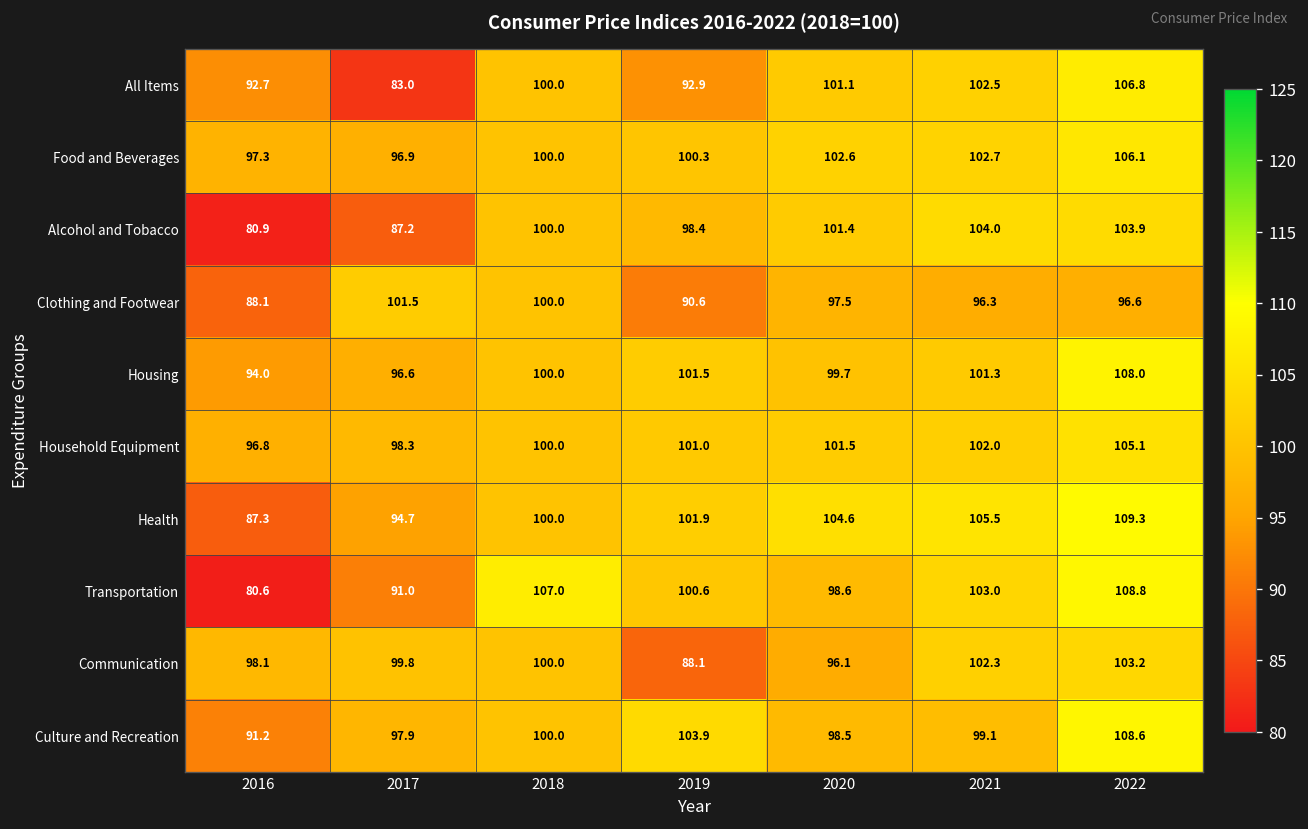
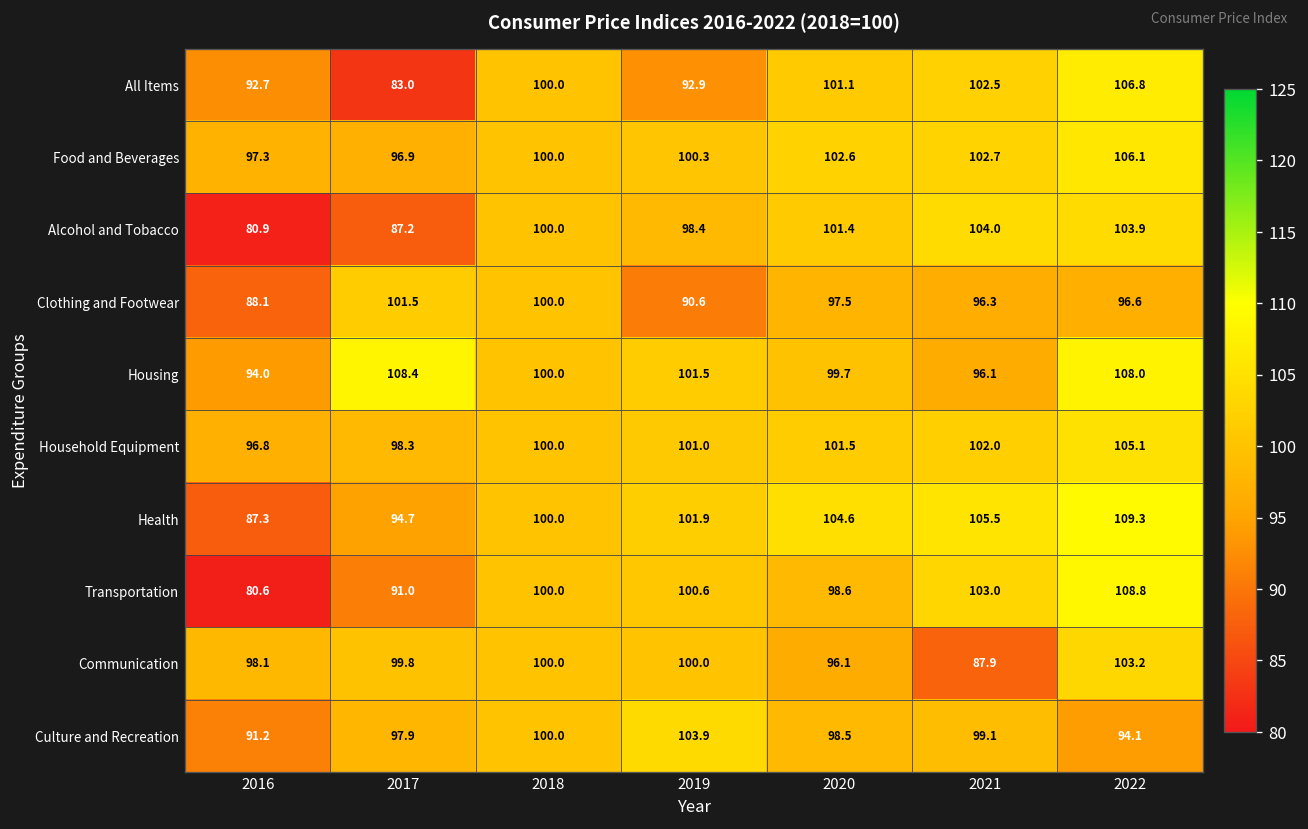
Housing, 2017: 96.6 -> 108.4
Housing, 2021: 101.3 -> 96.1
Transportation, 2018: 107.0 -> 100.0
Communication, 2019: 88.1 -> 100.0
Communication, 2021: 102.3 -> 87.9
Culture and Recreation, 2022: 108.6 -> 94.1
